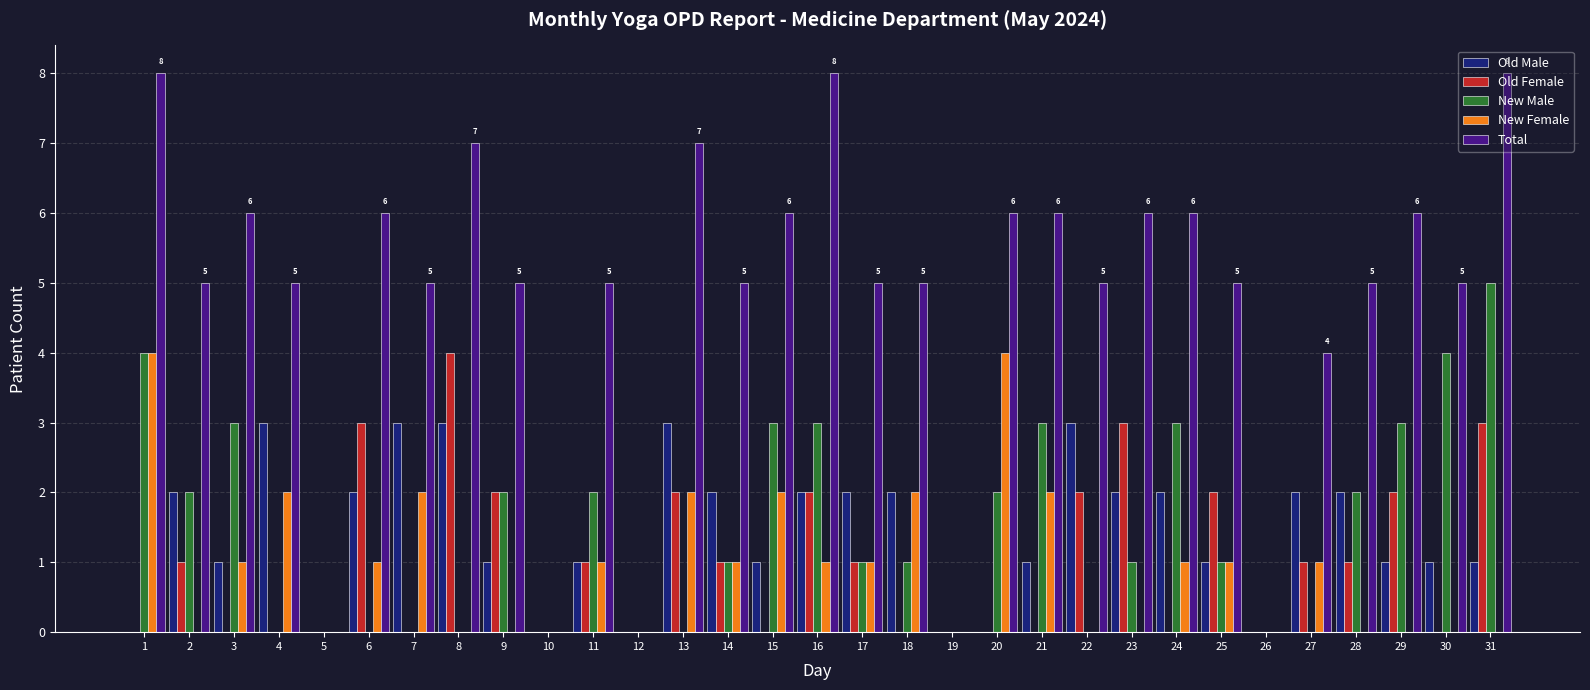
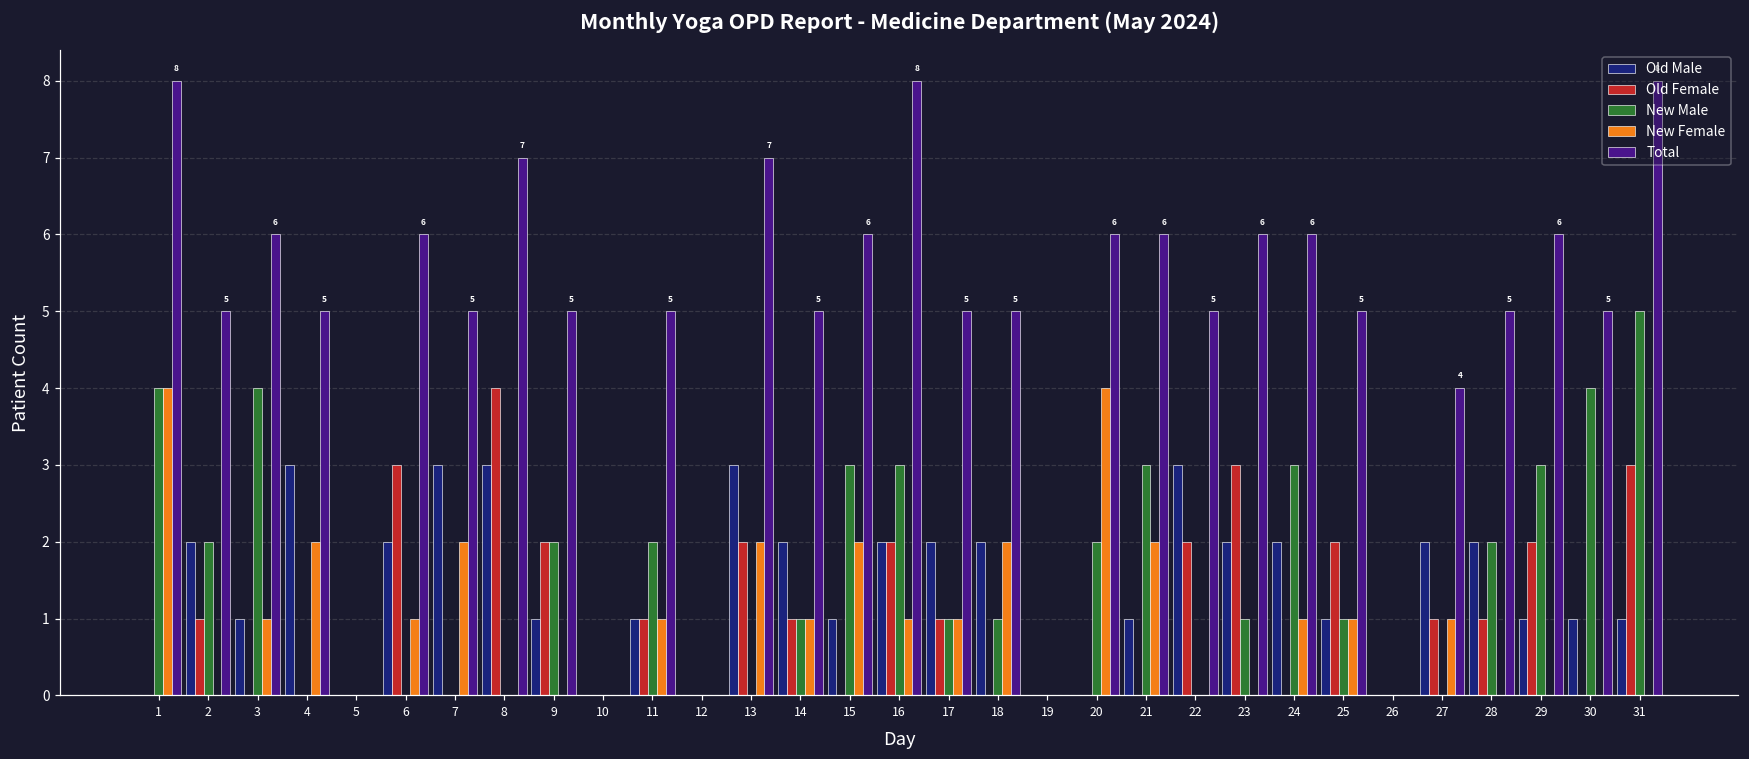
New Male, 3: 3 -> 4
